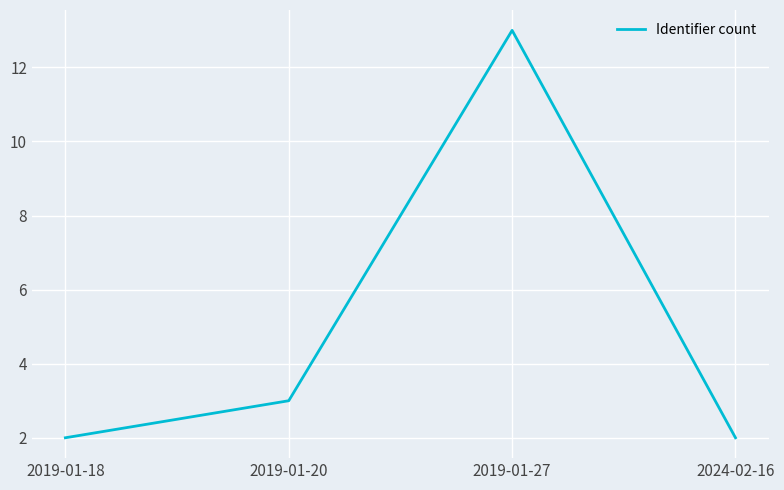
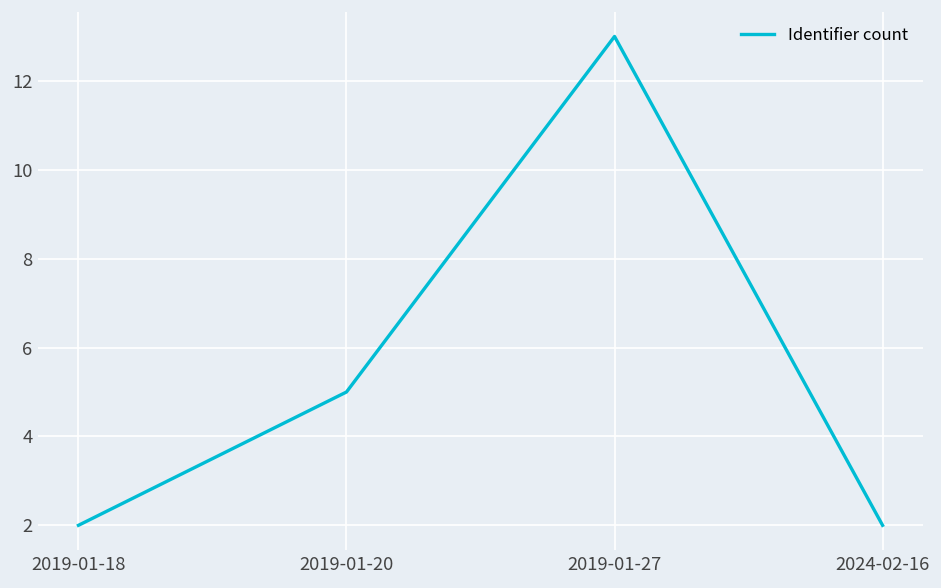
2019-01-20: 3 -> 5
